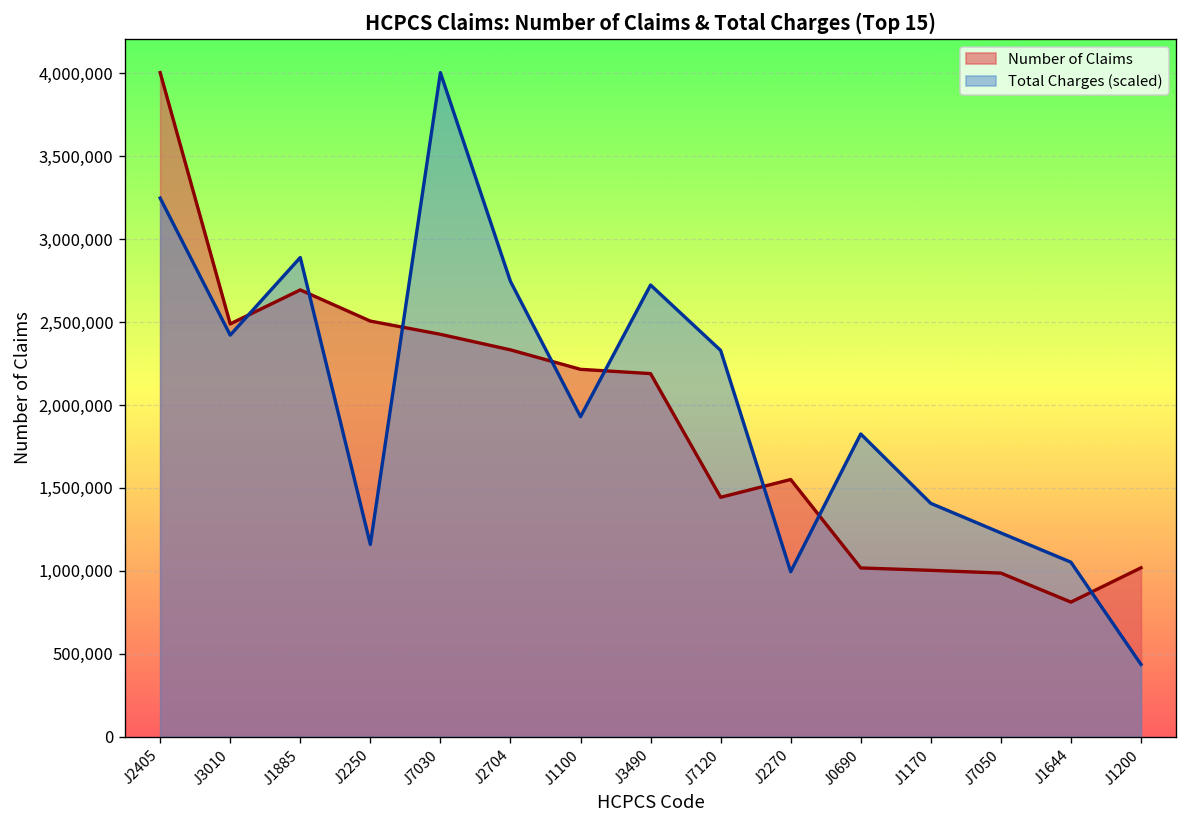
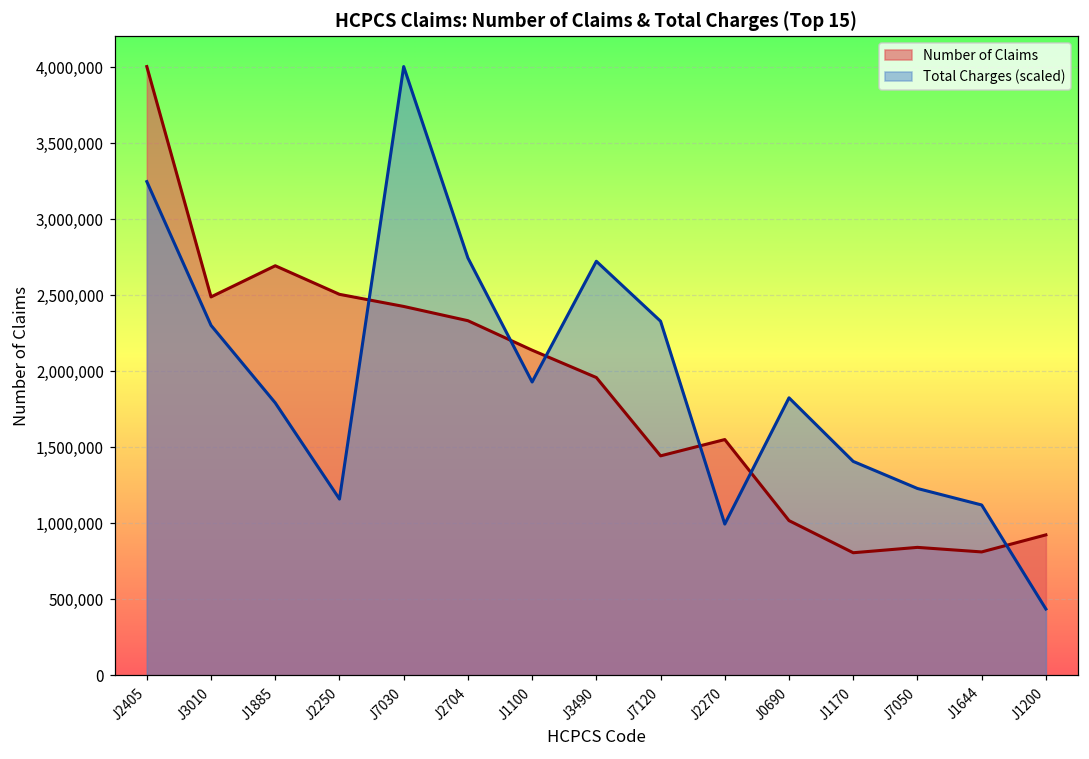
Total Charges (scaled), J3010: 2,420,000 -> 2,300,000
Total Charges (scaled), J1885: 2,890,000 -> 1,790,000
Number of Claims, J1100: 2,210,000 -> 2,140,000
Number of Claims, J3490: 2,190,000 -> 1,960,000
Number of Claims, J1170: 1,000,000 -> 810,000
Number of Claims, J7050: 990,000 -> 840,000
Total Charges (scaled), J1644: 1,050,000 -> 1,120,000
Number of Claims, J1200: 1,020,000 -> 920,000
